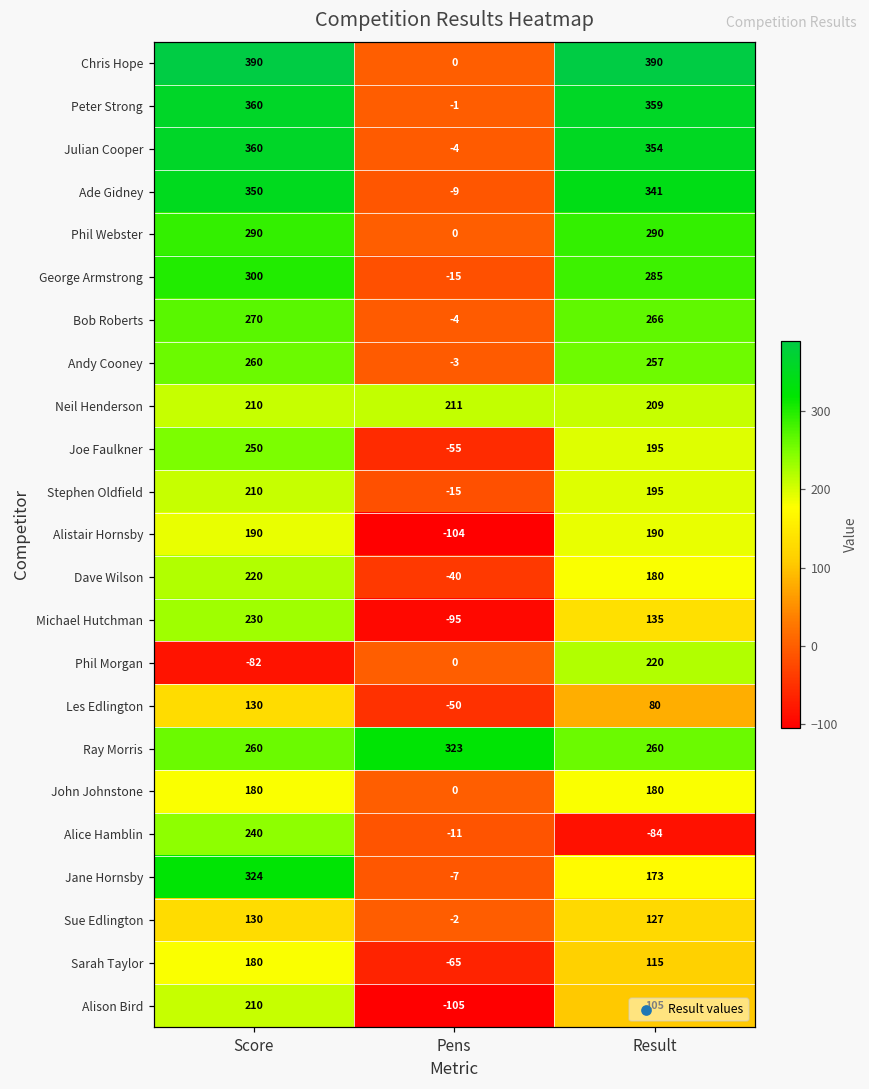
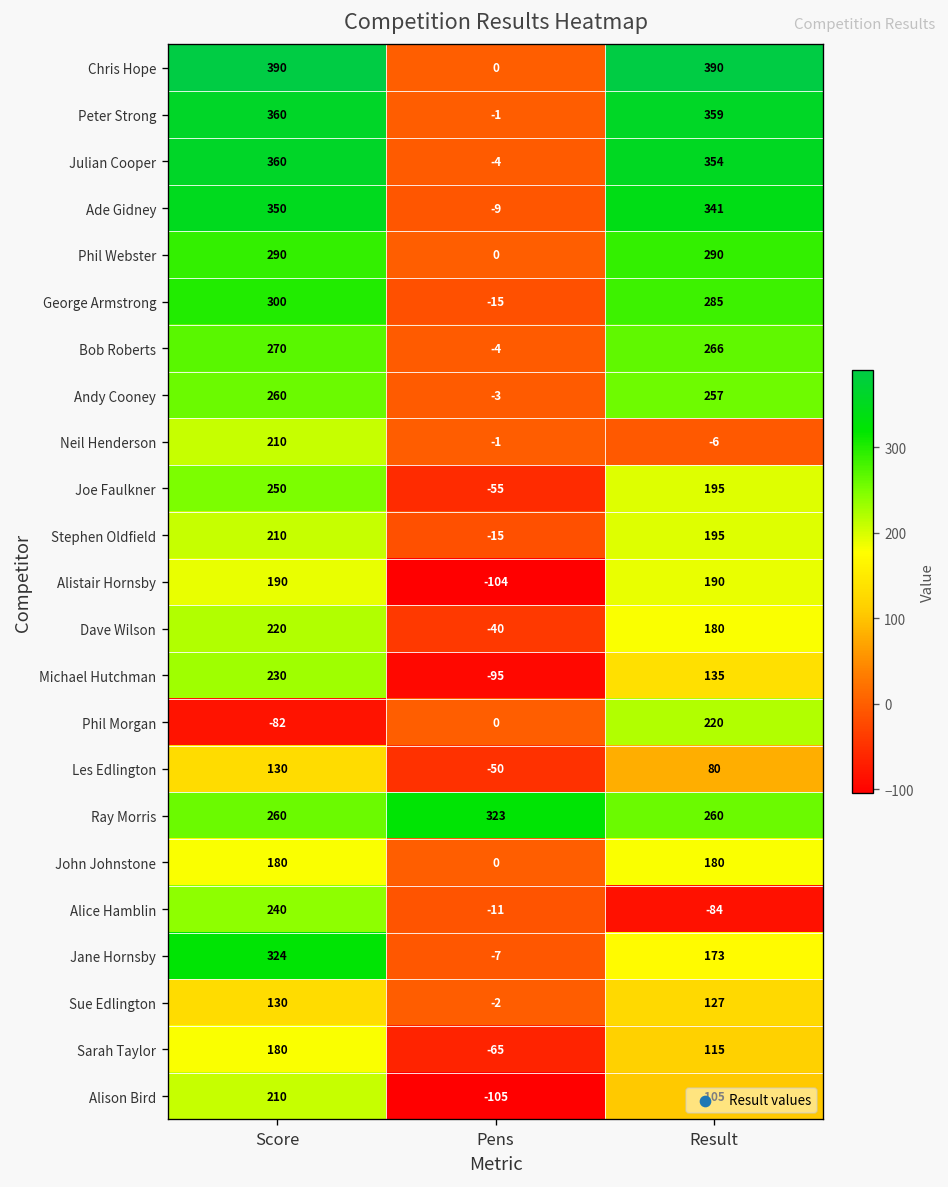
Neil Henderson, Pens: 211 -> -1
Neil Henderson, Result: 209 -> -6
